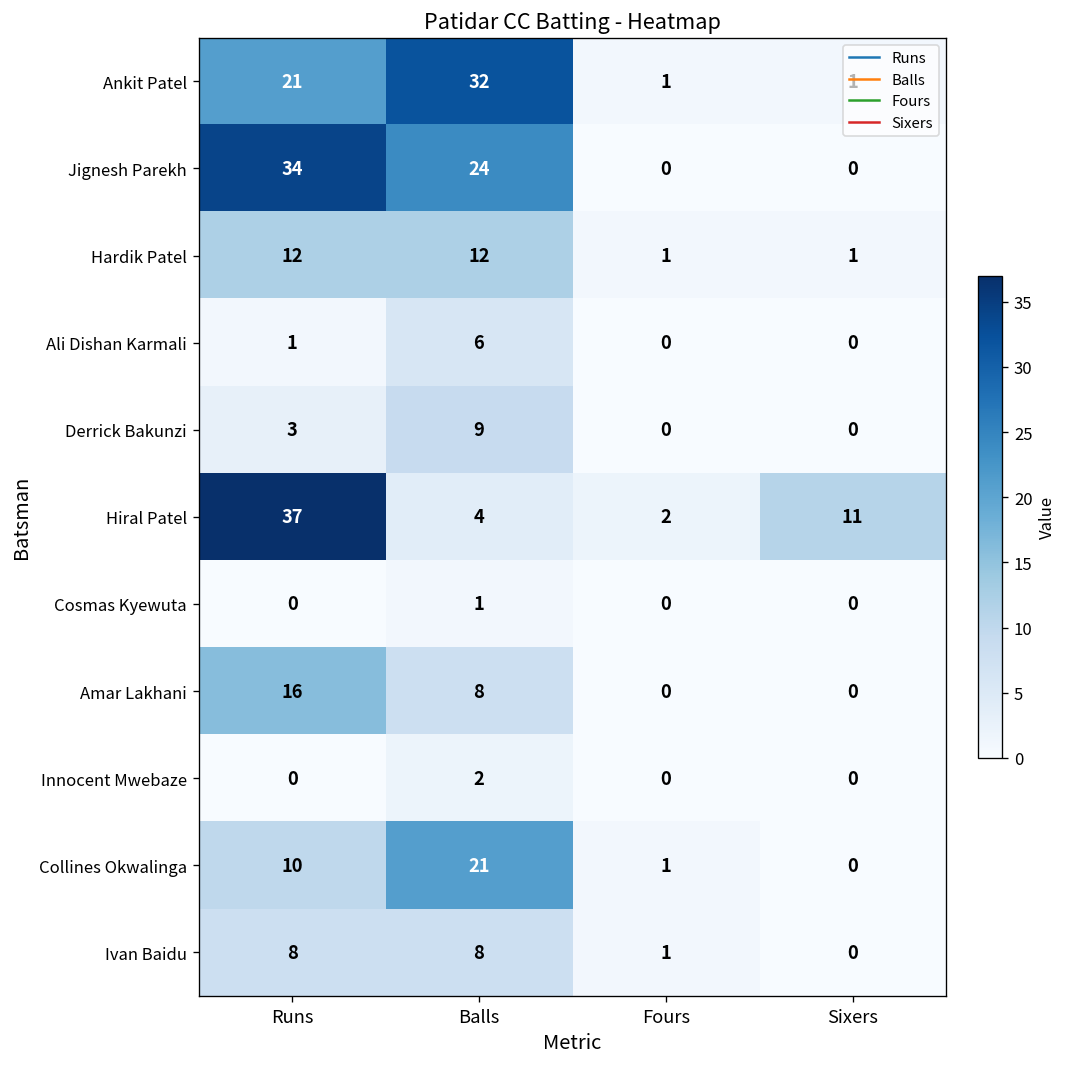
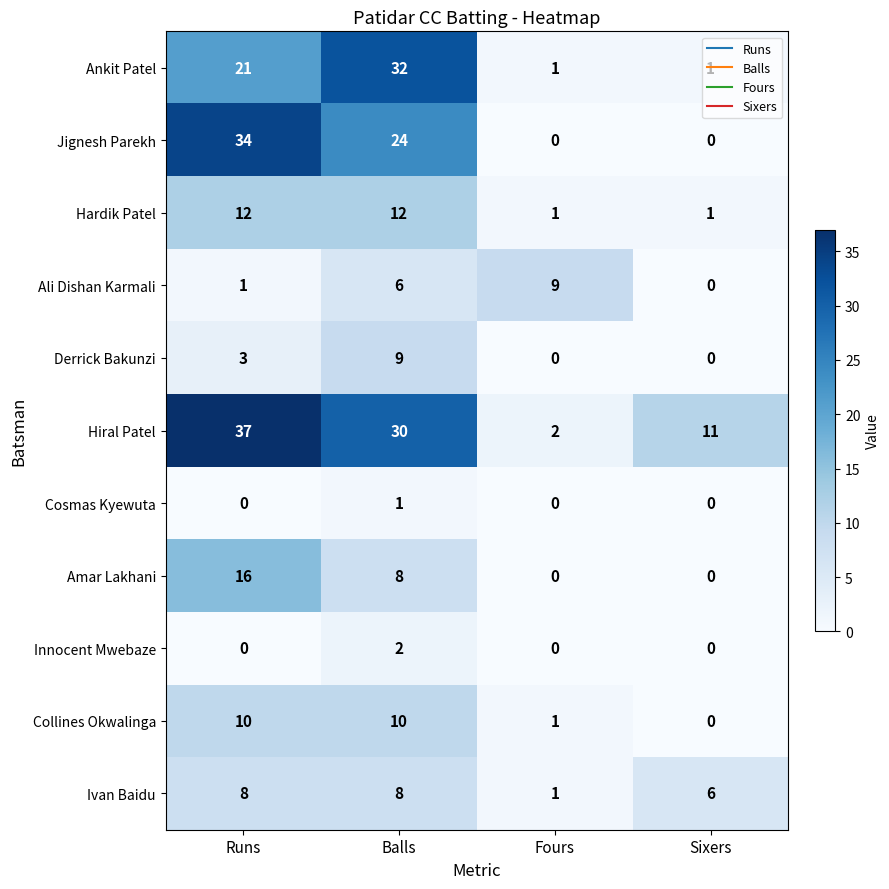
Ali Dishan Karmali, Fours: 0 -> 9
Hiral Patel, Balls: 4 -> 30
Collines Okwalinga, Balls: 21 -> 10
Ivan Baidu, Sixers: 0 -> 6
